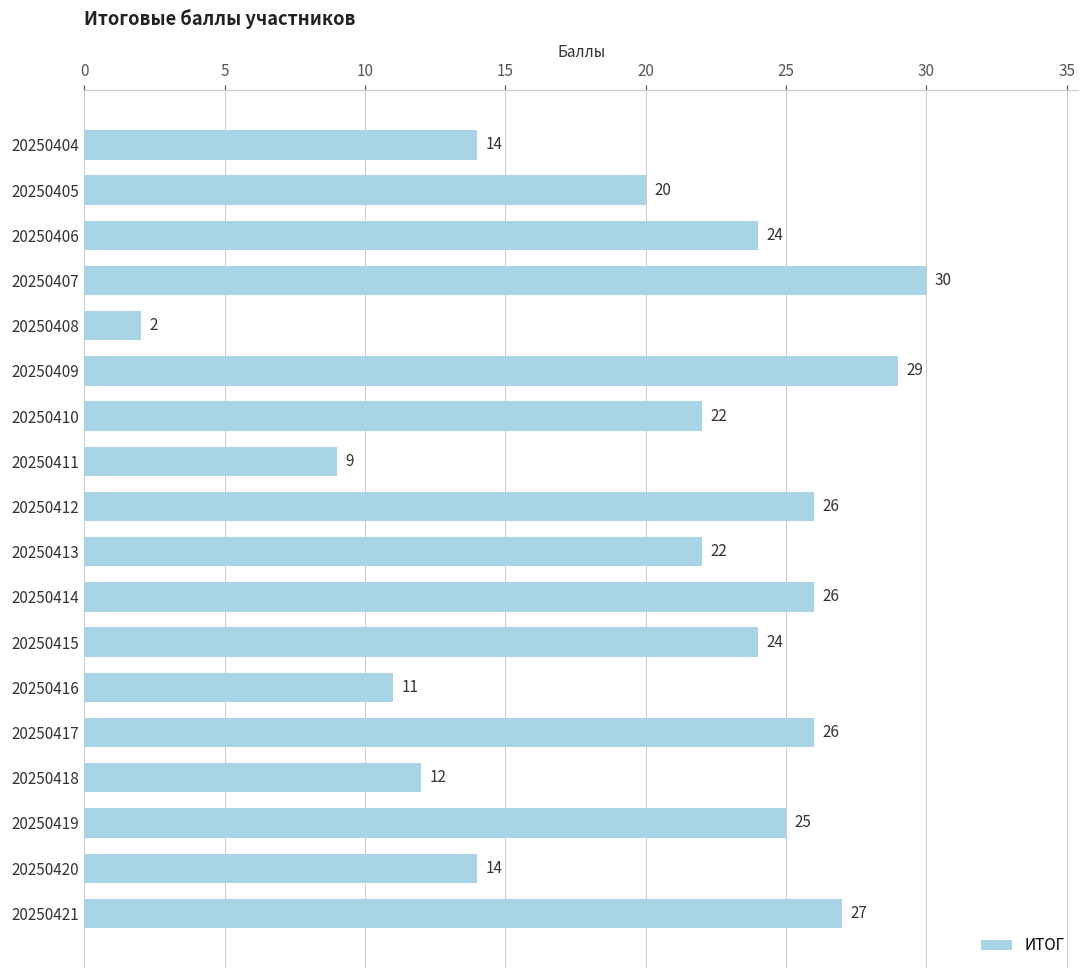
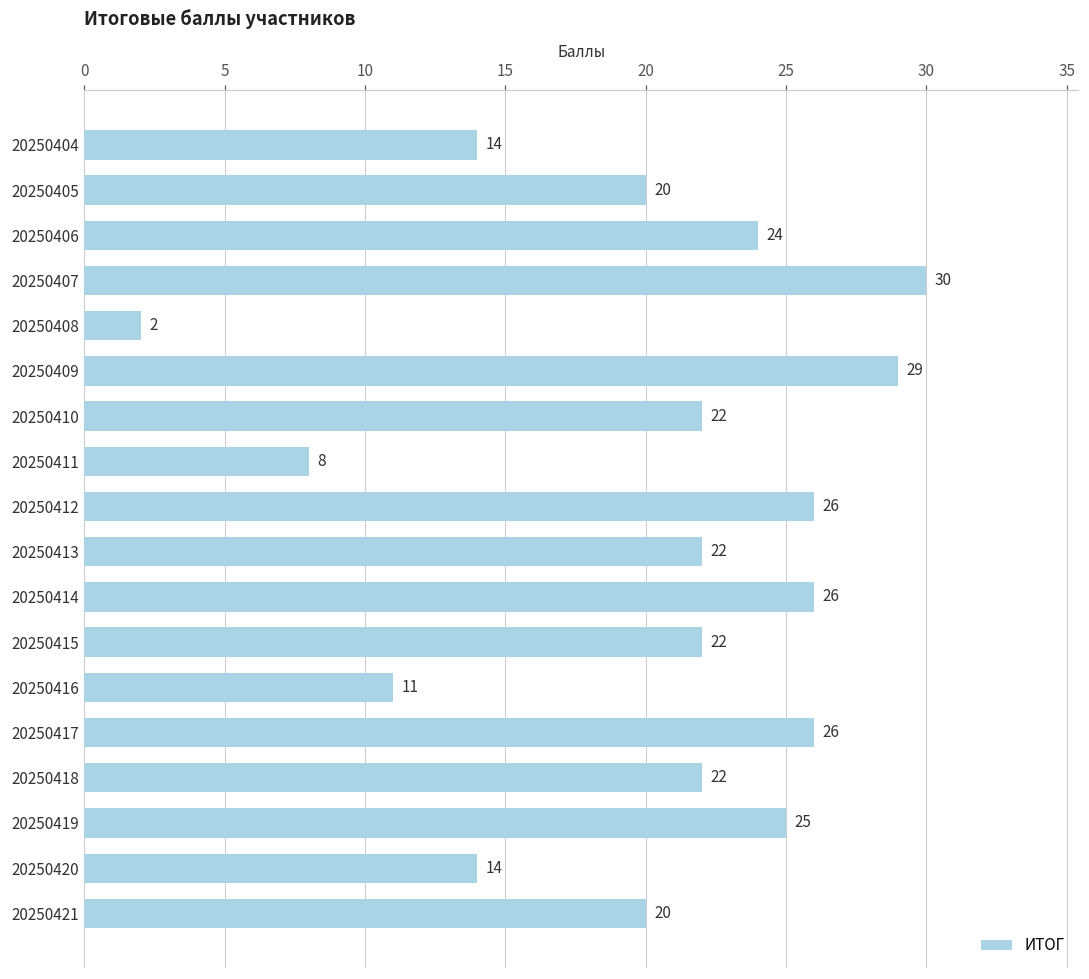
20250411: 9 -> 8
20250415: 24 -> 22
20250418: 12 -> 22
20250421: 27 -> 20
